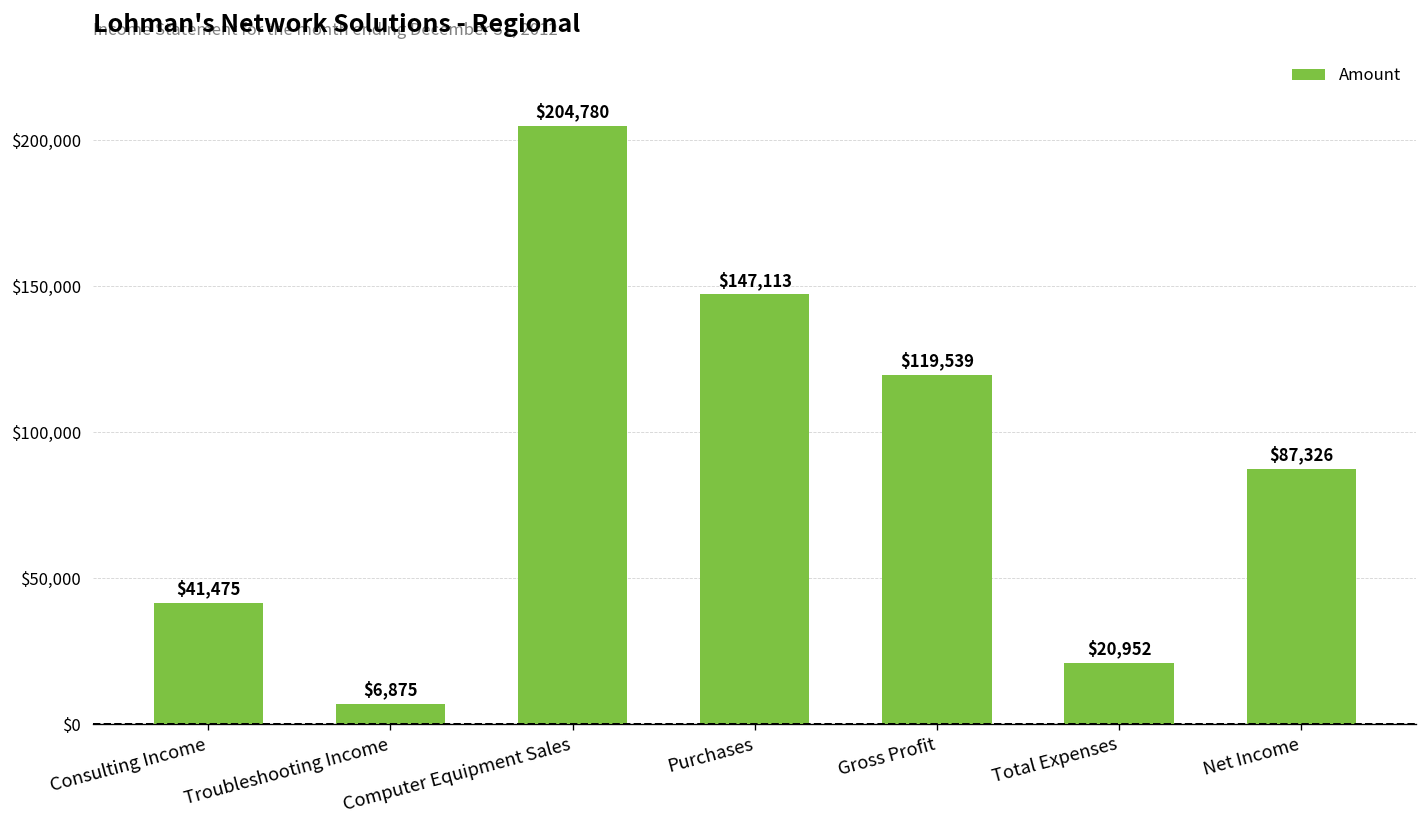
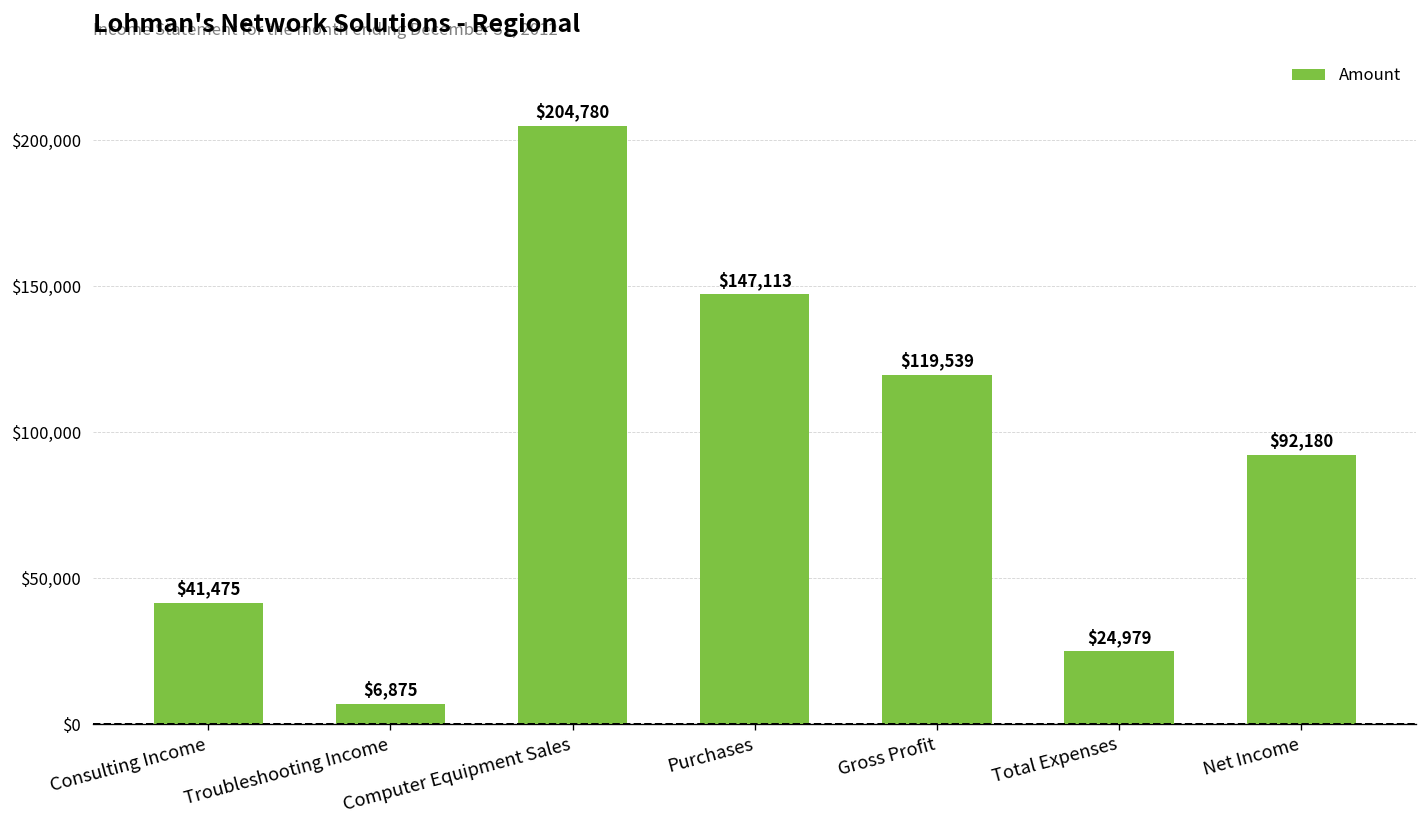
Total Expenses: $20,952 -> $24,979
Net Income: $87,326 -> $92,180
